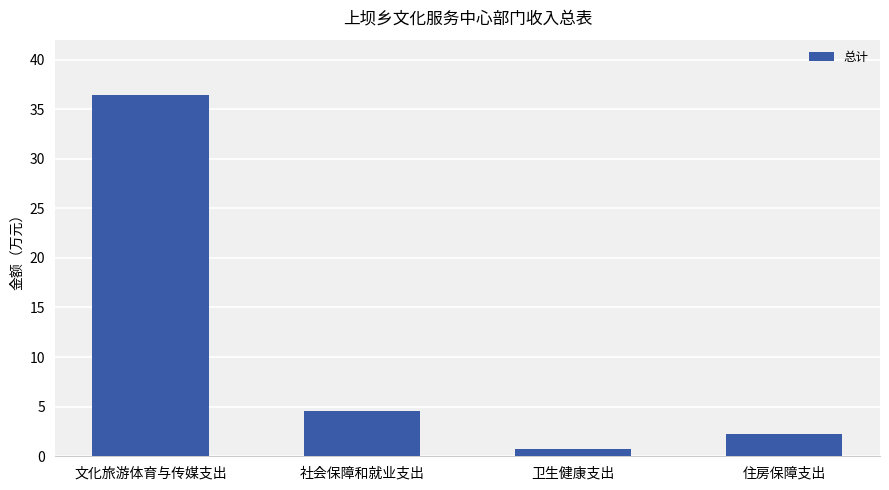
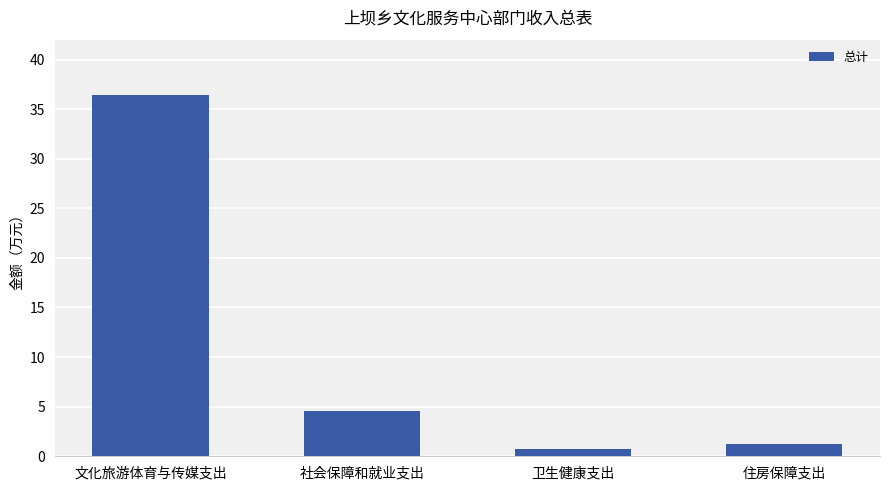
住房保障支出: 2 -> 1
